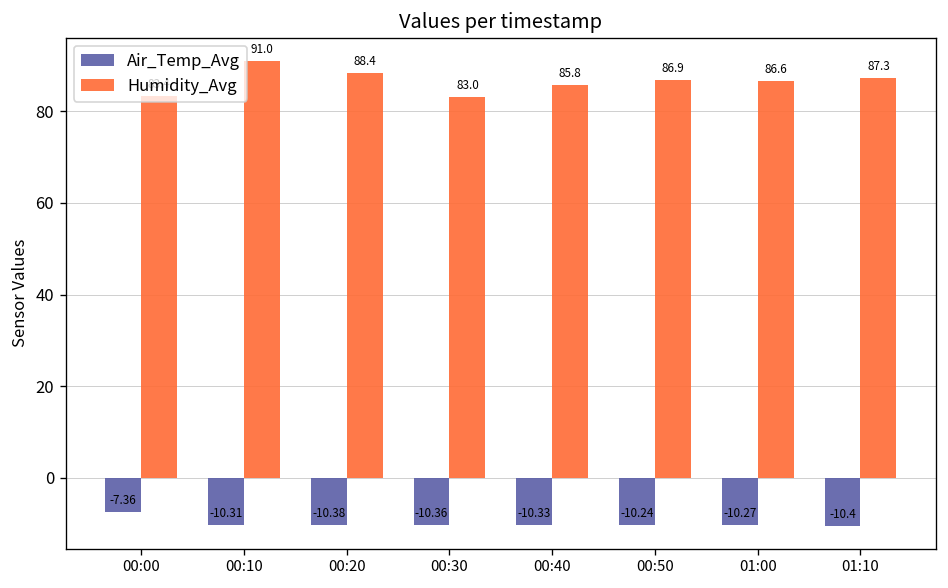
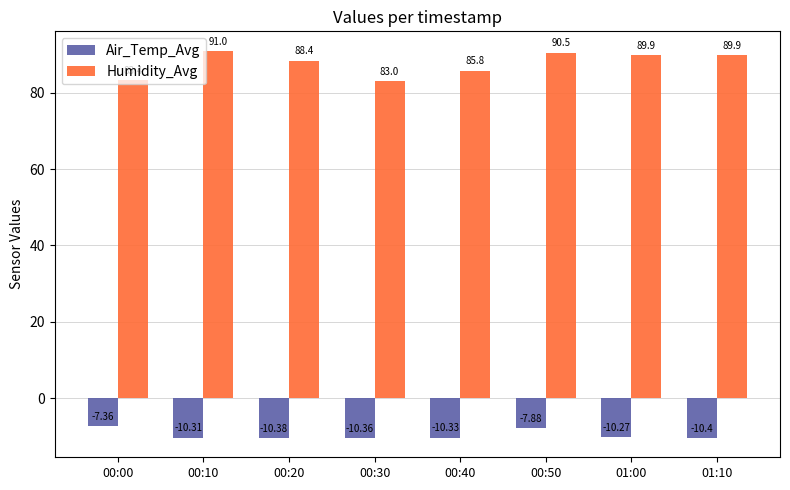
Air_Temp_Avg, 00:50: -10.24 -> -7.88
Humidity_Avg, 00:50: 86.9 -> 90.5
Humidity_Avg, 01:00: 86.6 -> 89.9
Humidity_Avg, 01:10: 87.3 -> 89.9
